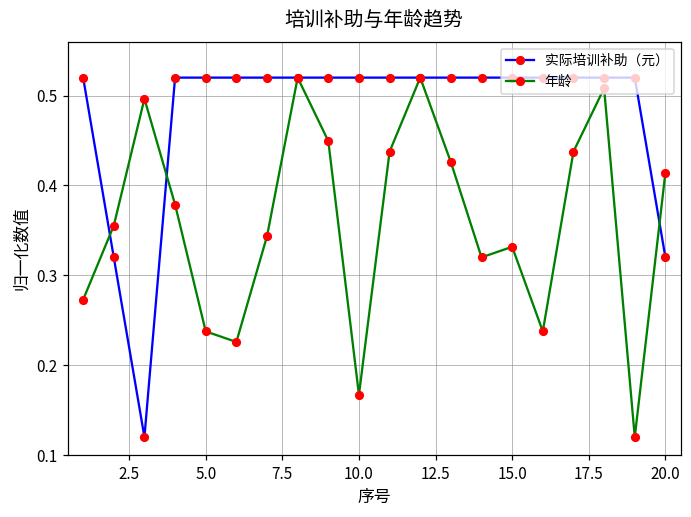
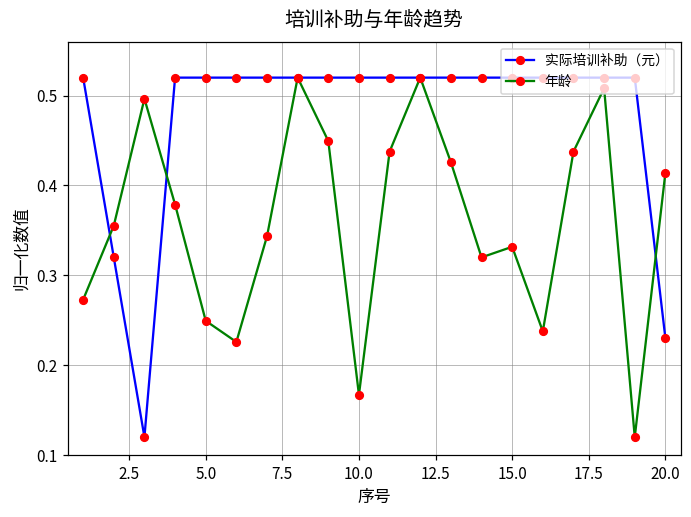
年龄, 5.0: 0.24 -> 0.25
实际培训补助（元）, 20.0: 0.32 -> 0.23
